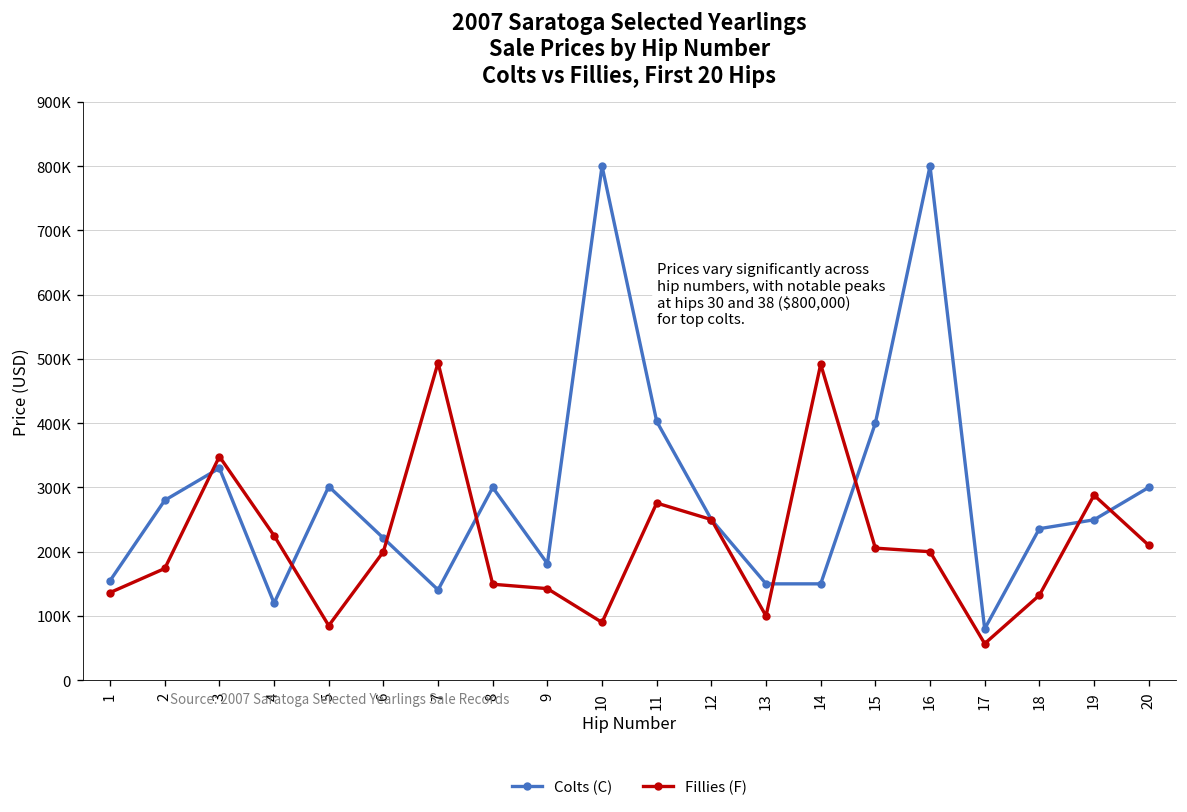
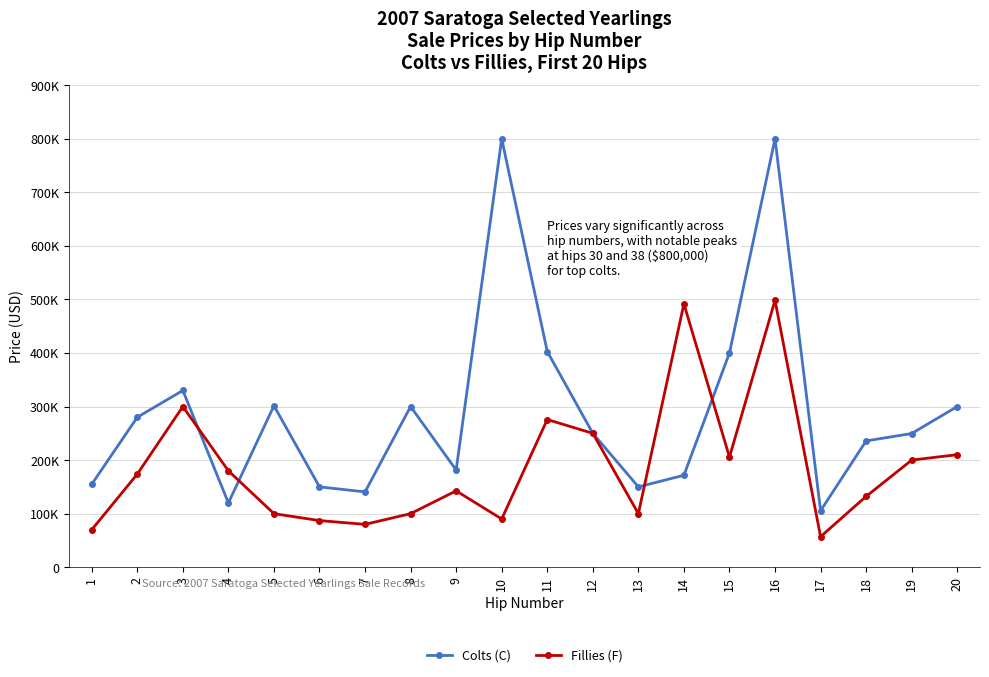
Fillies (F), 1: 140000 -> 70000
Fillies (F), 3: 350000 -> 300000
Fillies (F), 4: 230000 -> 180000
Fillies (F), 5: 80000 -> 100000
Colts (C), 6: 220000 -> 150000
Fillies (F), 6: 200000 -> 90000
Fillies (F), 7: 490000 -> 80000
Fillies (F), 8: 150000 -> 100000
Colts (C), 14: 150000 -> 170000
Fillies (F), 16: 200000 -> 500000
Colts (C), 17: 80000 -> 110000
Fillies (F), 19: 290000 -> 200000
